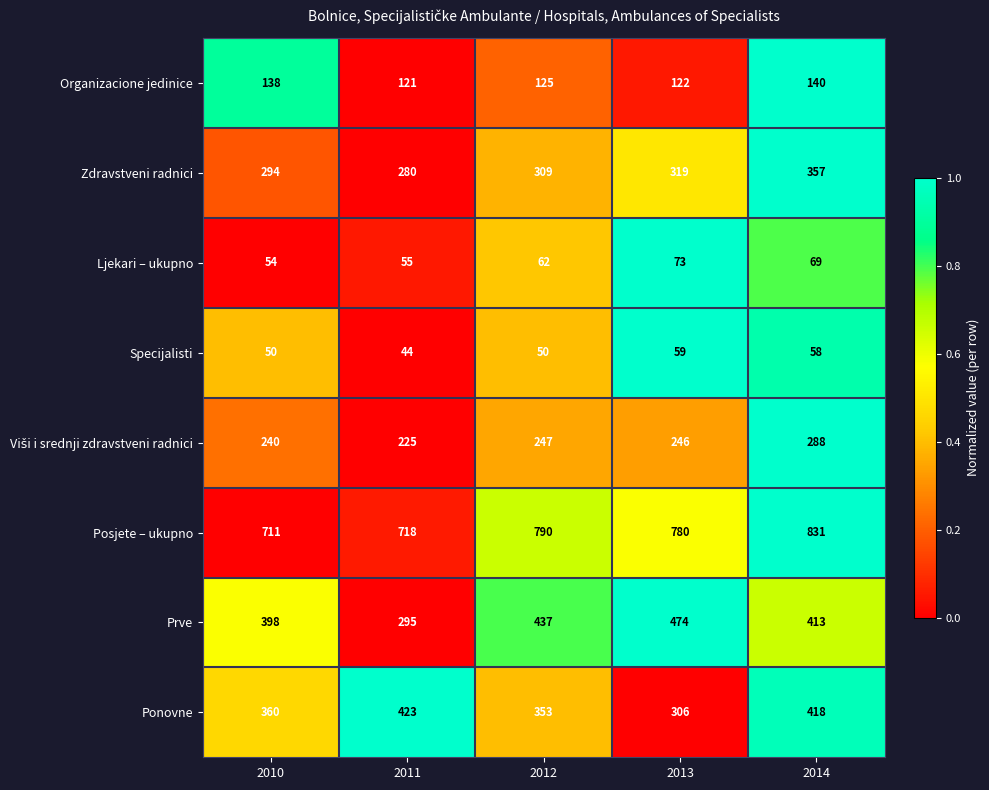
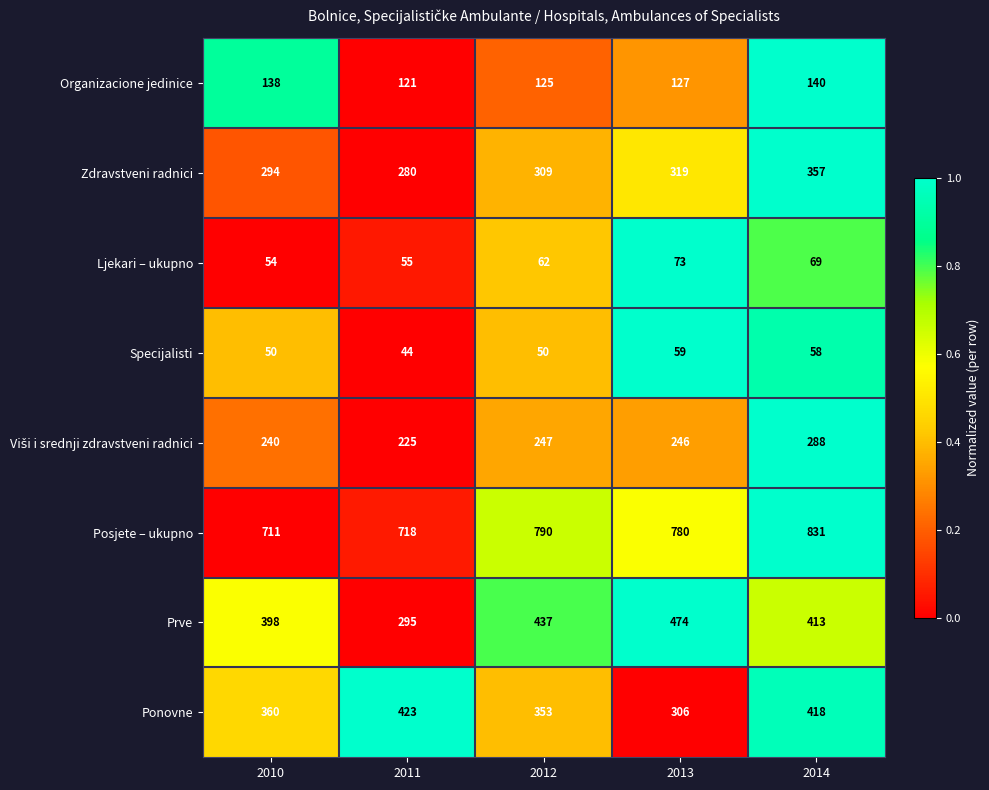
Organizacione jedinice, 2013: 122 -> 127
